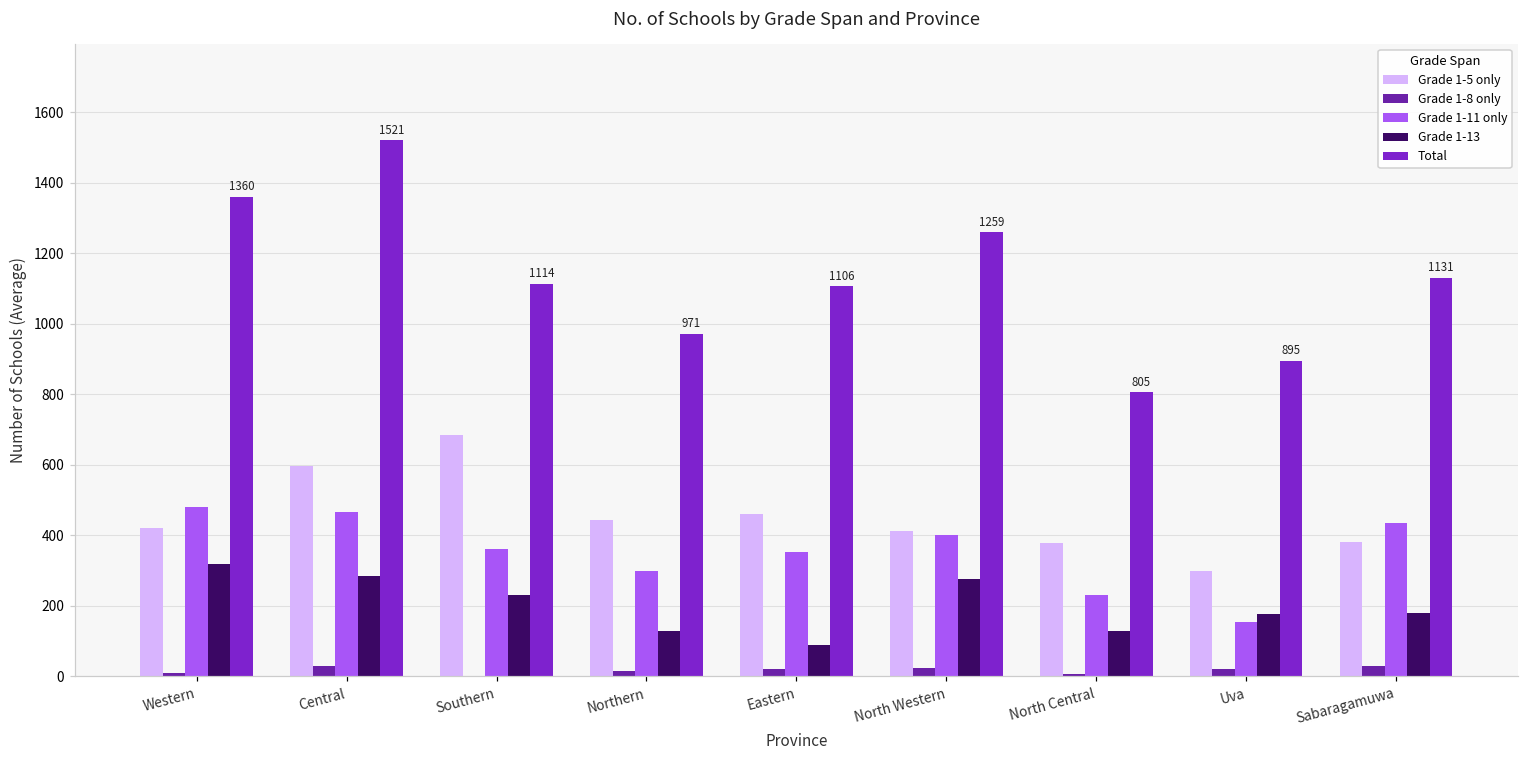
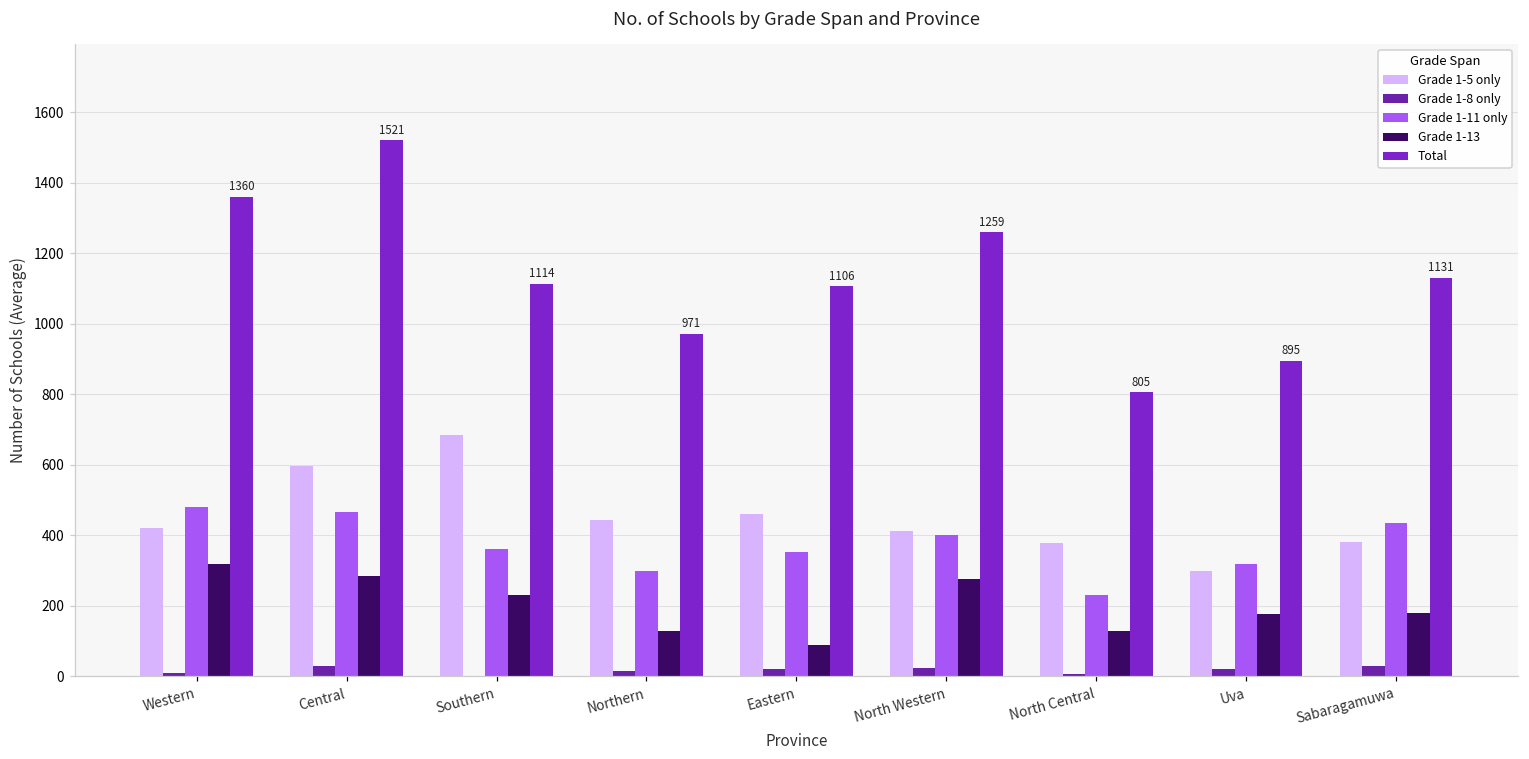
Grade 1-11 only, Uva: 150 -> 320
